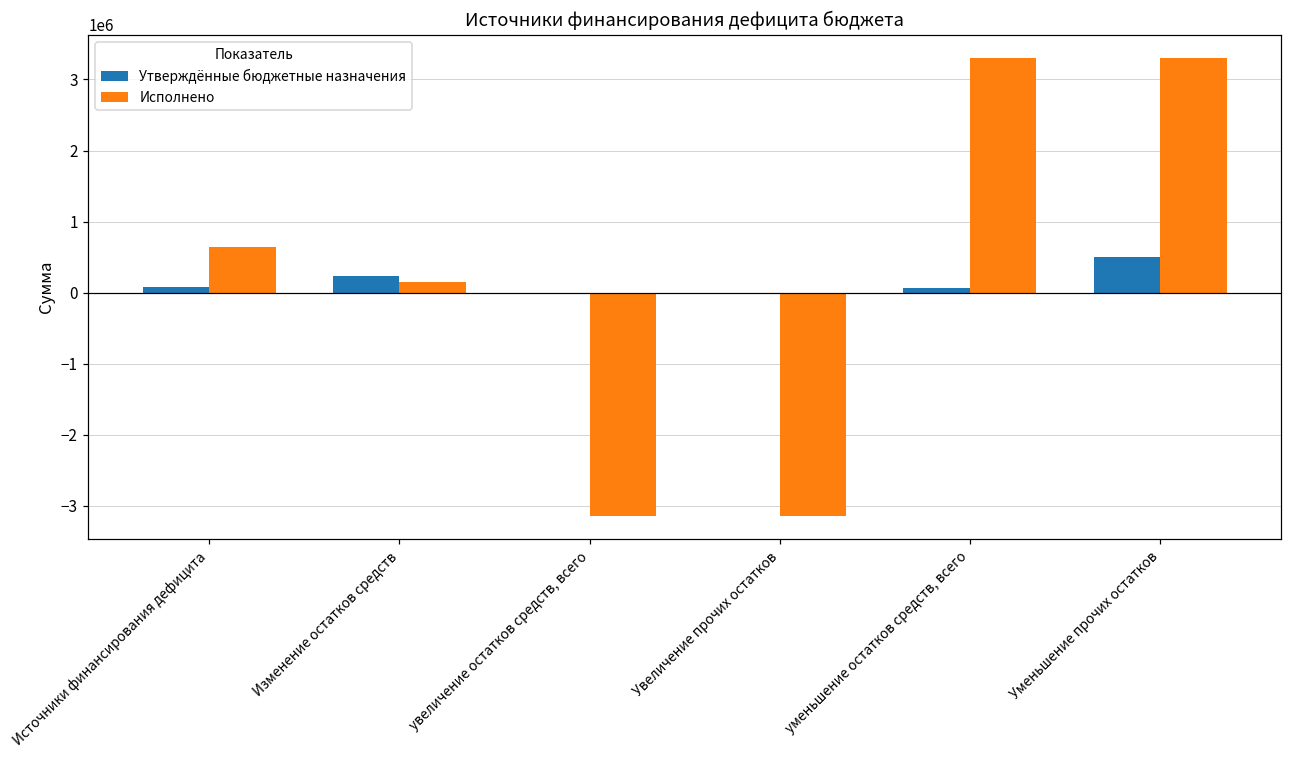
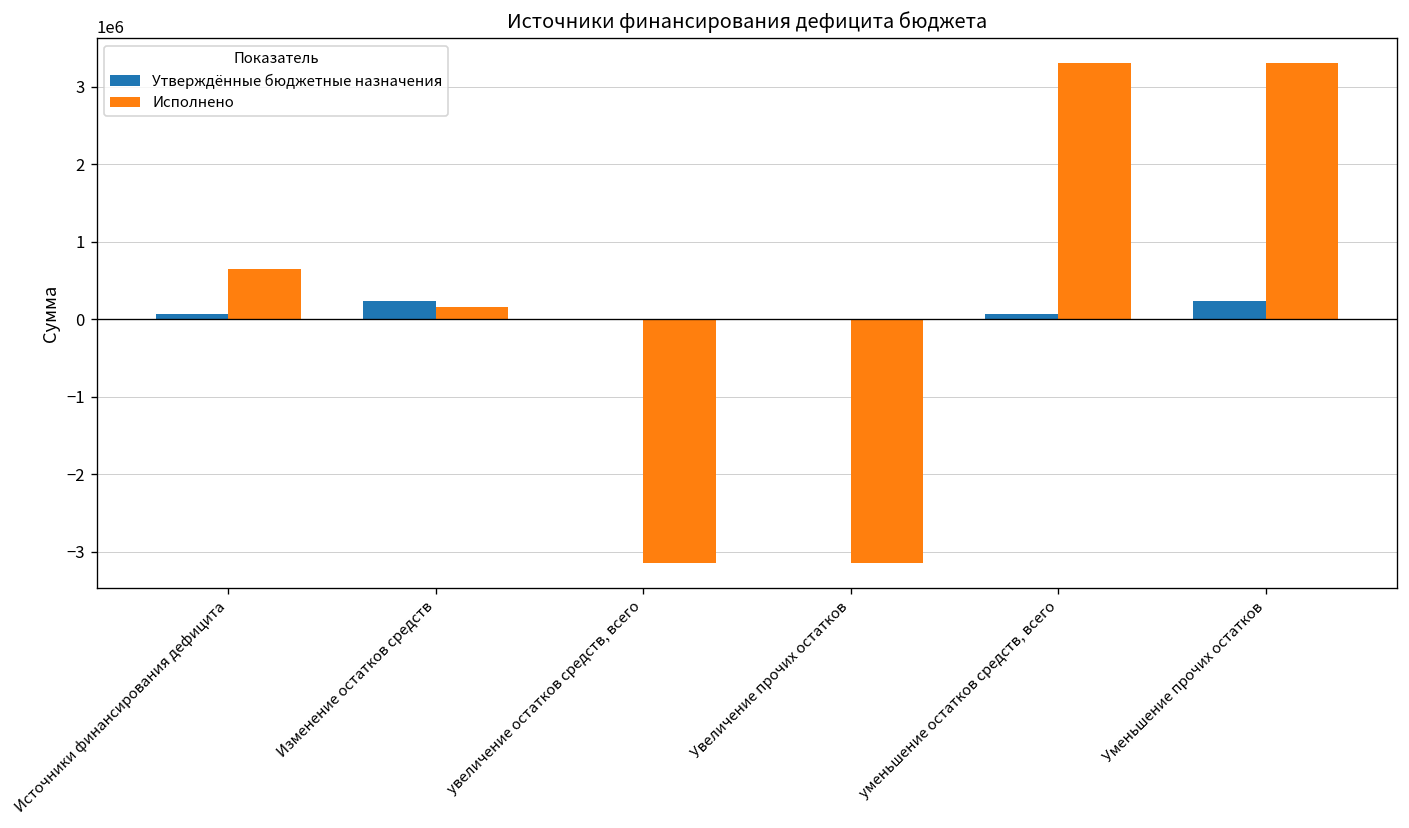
Утверждённые бюджетные назначения, Уменьшение прочих остатков: 500000 -> 200000
